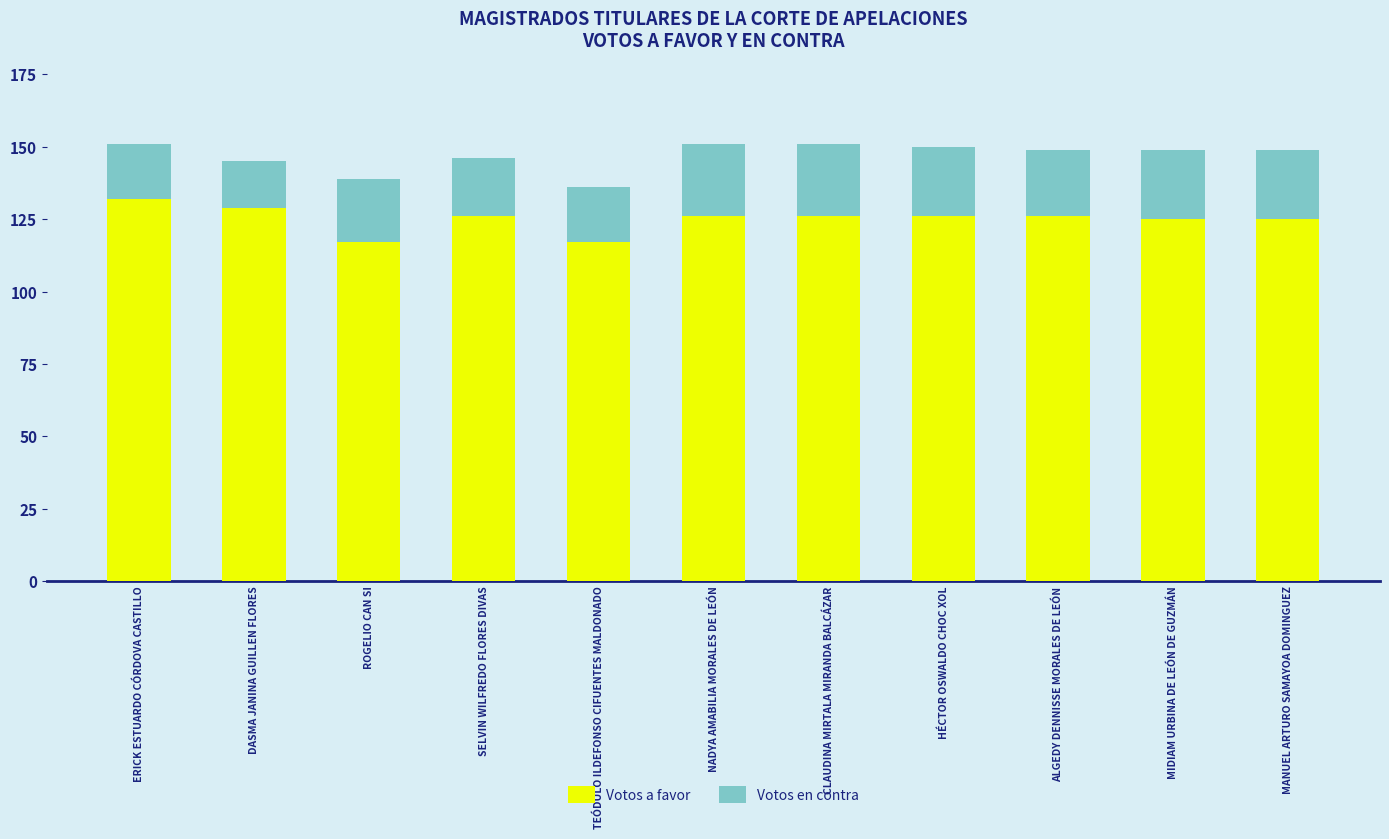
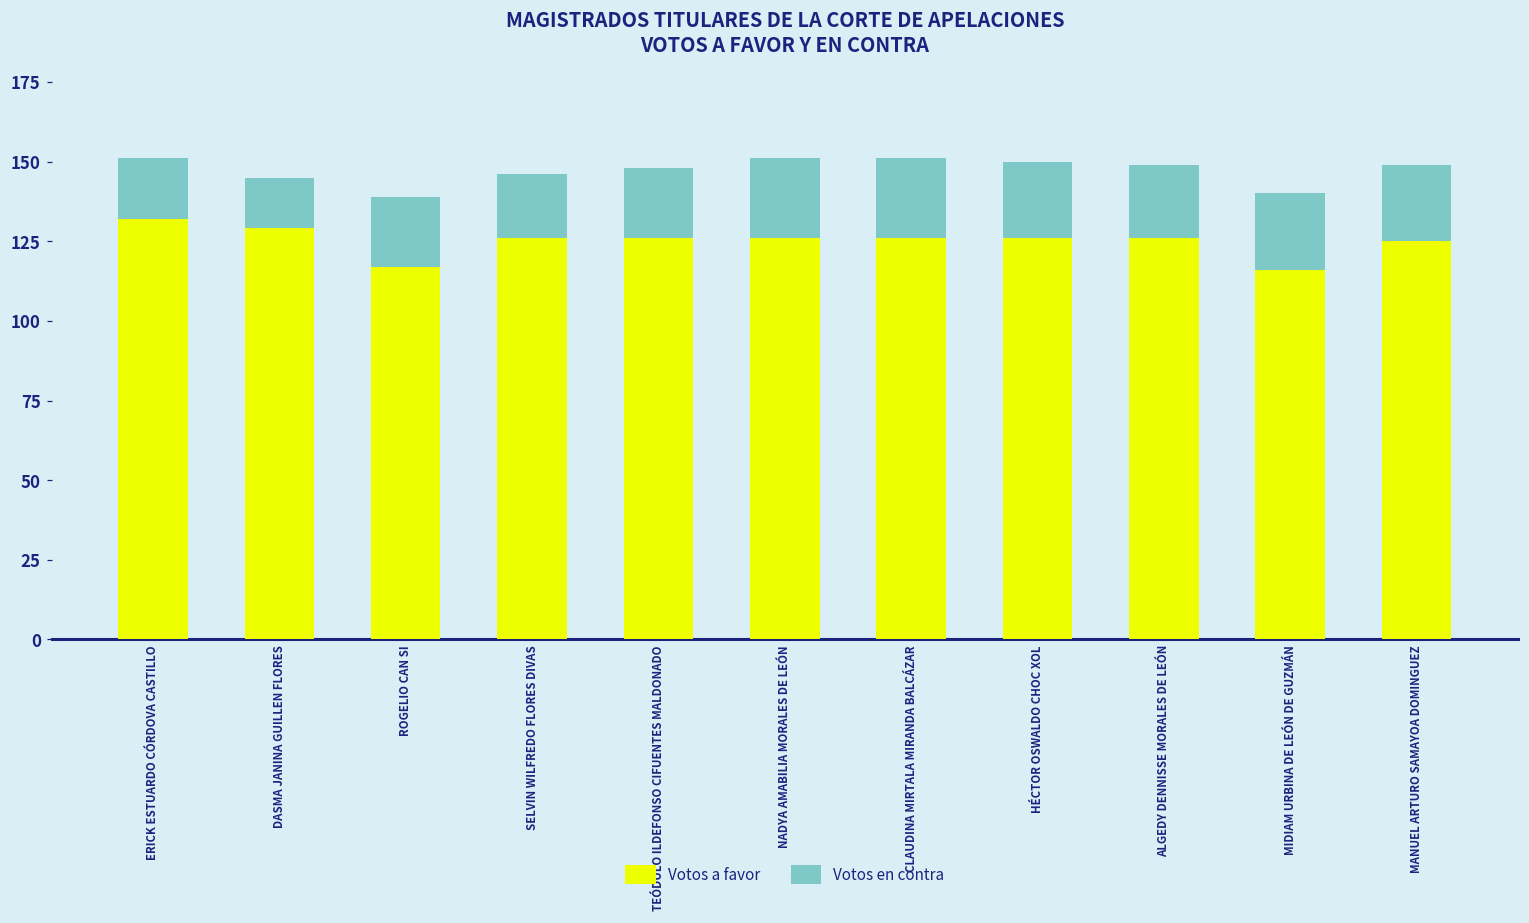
Votos a favor, TEÓDULO ILDEFONSO CIFUENTES MALDONADO: 117 -> 126
Votos en contra, TEÓDULO ILDEFONSO CIFUENTES MALDONADO: 19 -> 22
Votos a favor, MIDIAM URBINA DE LEÓN DE GUZMÁN: 125 -> 116
